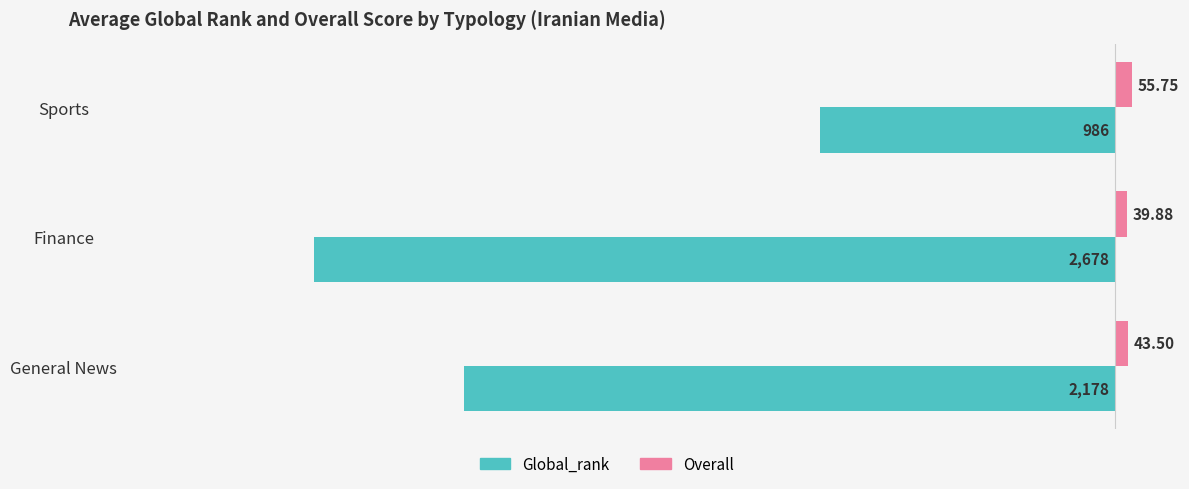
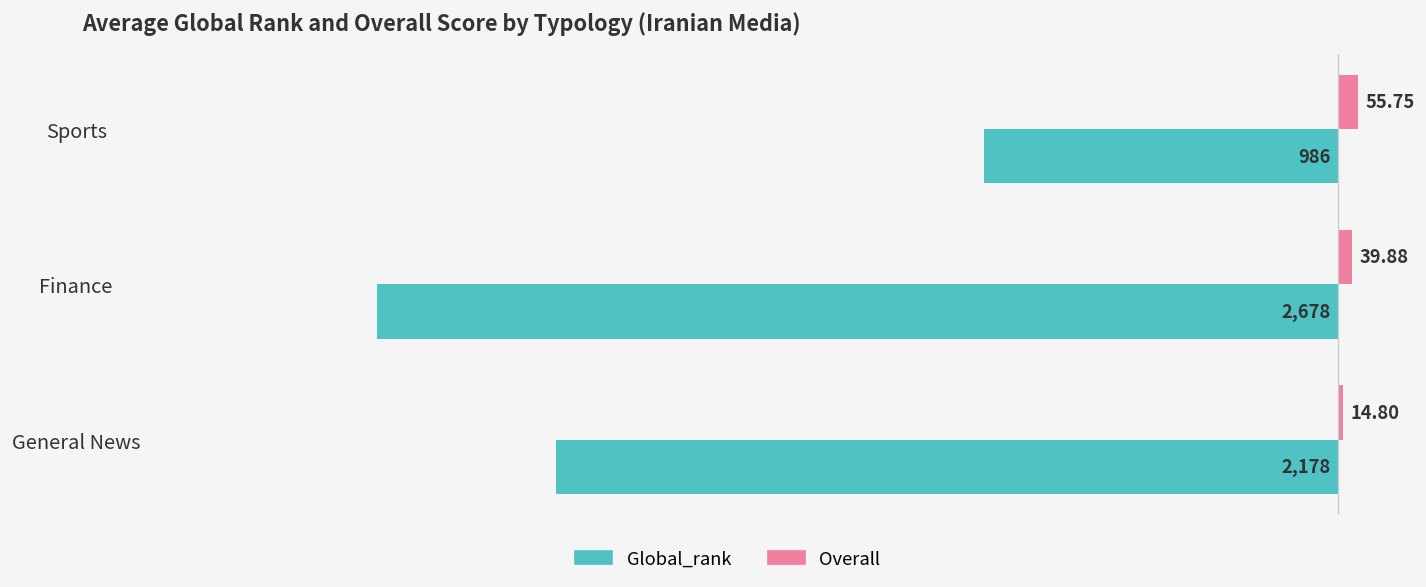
Overall, General News: 43.50 -> 14.80
